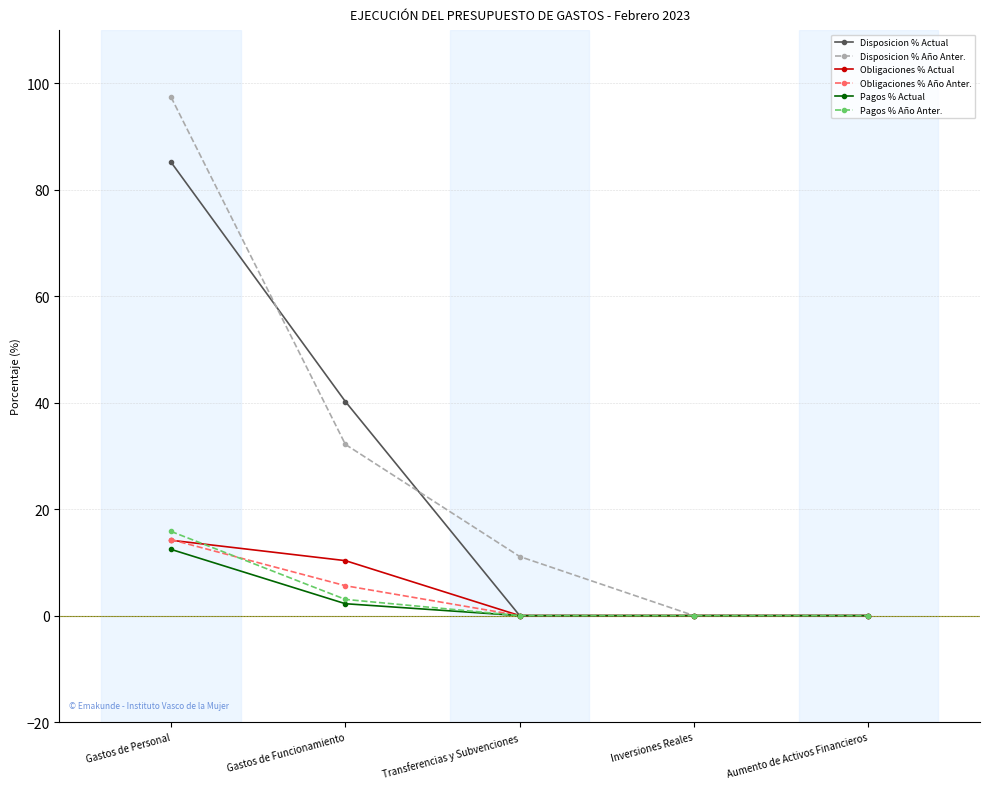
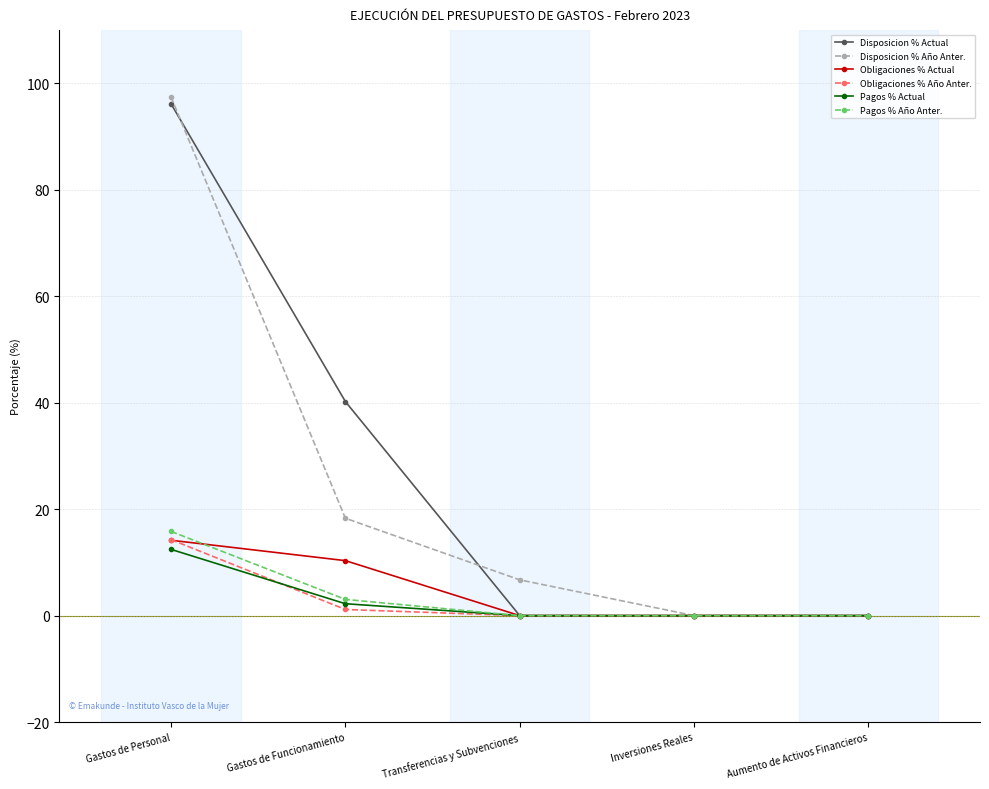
Disposicion % Actual, Gastos de Personal: 85 -> 96
Disposicion % Año Anter., Gastos de Funcionamiento: 32 -> 18
Obligaciones % Año Anter., Gastos de Funcionamiento: 6 -> 1
Disposicion % Año Anter., Transferencias y Subvenciones: 11 -> 7
